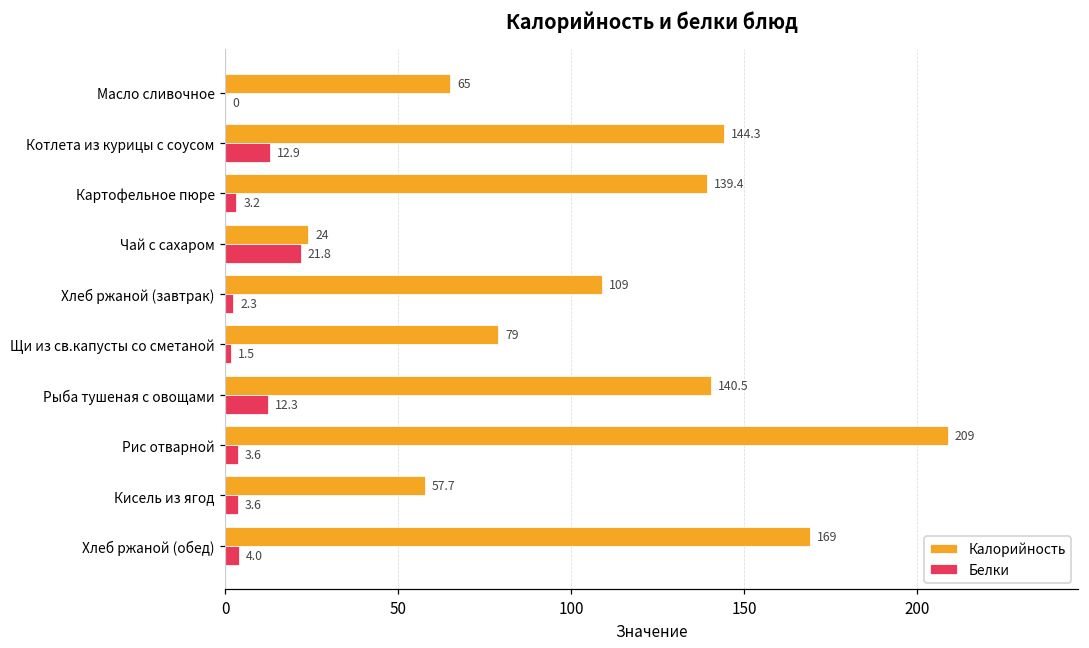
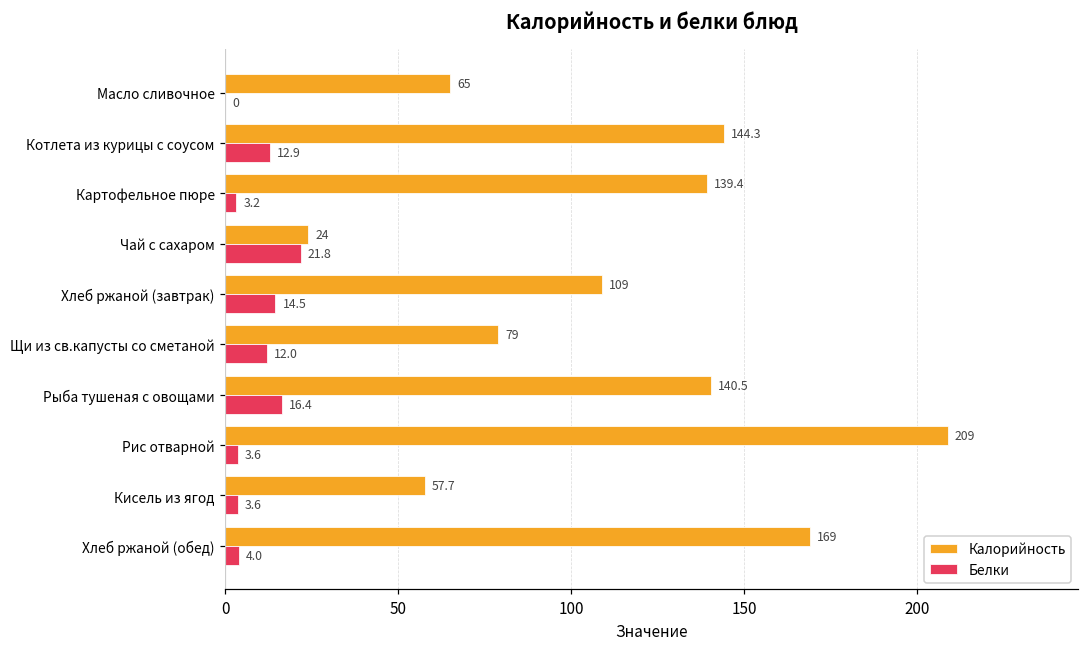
Белки, Хлеб ржаной (завтрак): 2.3 -> 14.5
Белки, Щи из св.капусты со сметаной: 1.5 -> 12.0
Белки, Рыба тушеная с овощами: 12.3 -> 16.4
